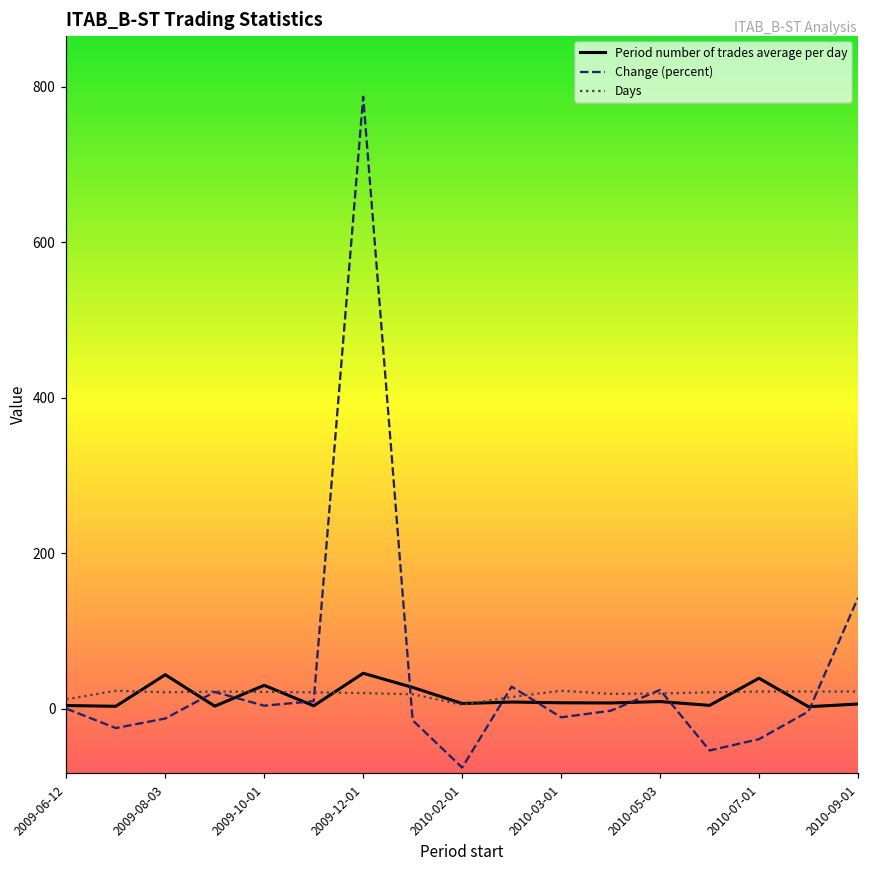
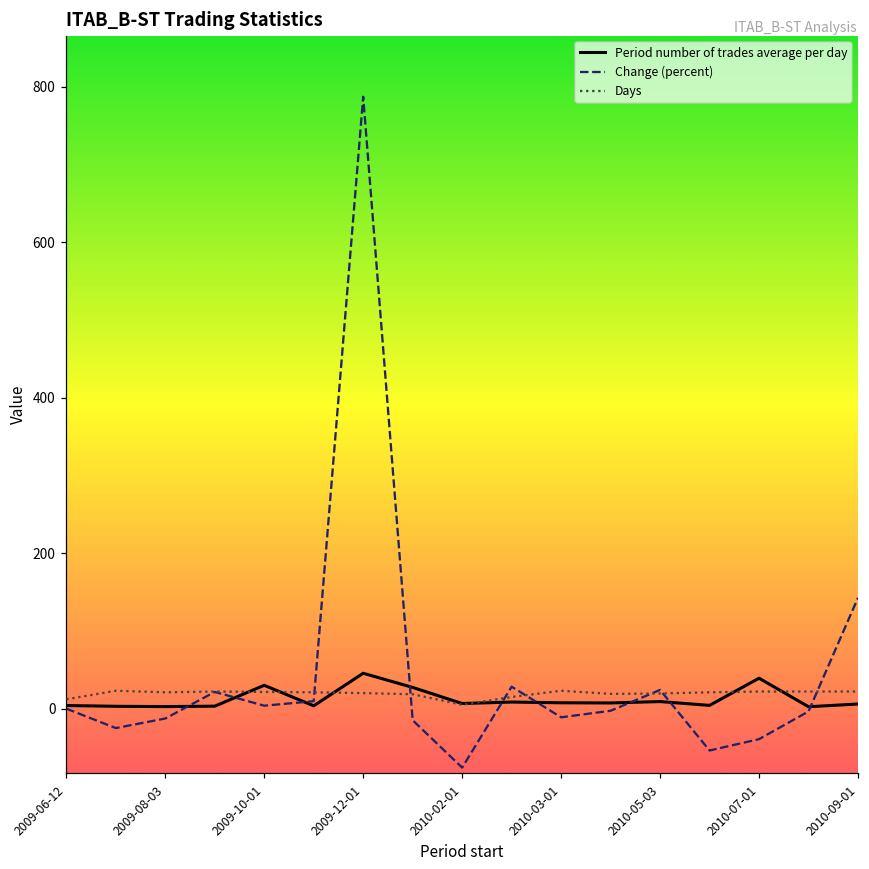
Period number of trades average per day, 2009-08-03: 40 -> 0
